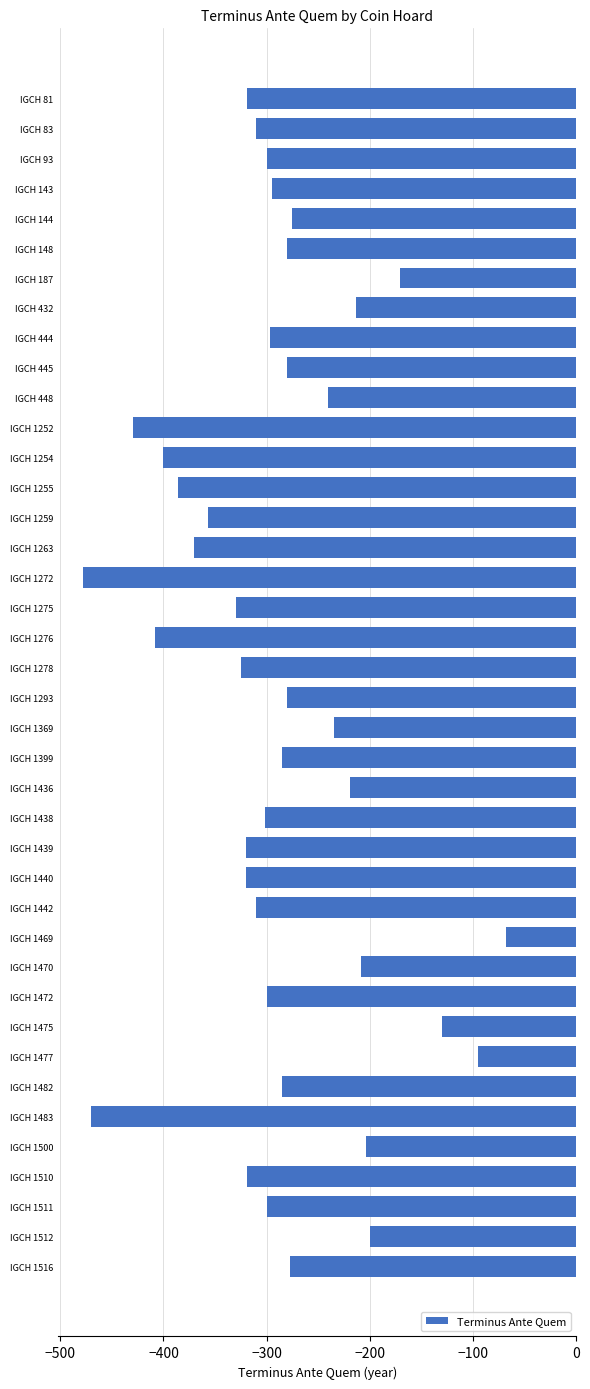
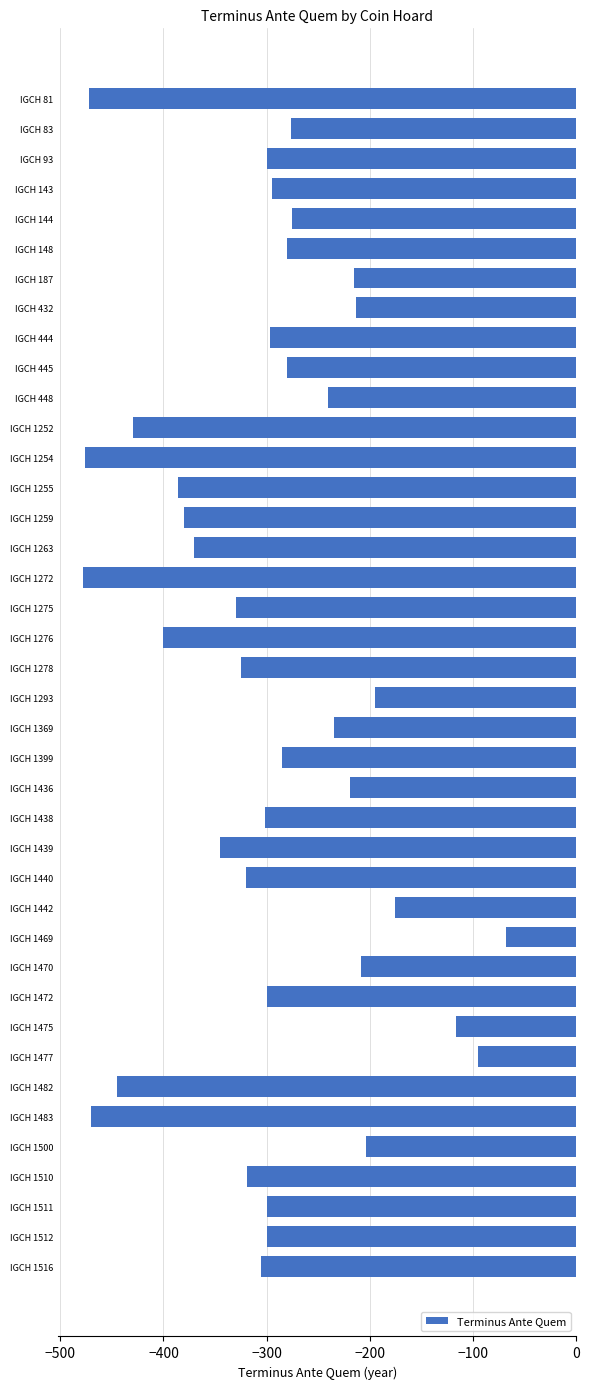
IGCH 81: -319 -> -472
IGCH 83: -310 -> -276
IGCH 187: -171 -> -215
IGCH 1254: -400 -> -476
IGCH 1259: -357 -> -380
IGCH 1276: -408 -> -400
IGCH 1293: -280 -> -195
IGCH 1439: -320 -> -345
IGCH 1442: -310 -> -176
IGCH 1475: -130 -> -116
IGCH 1482: -285 -> -445
IGCH 1512: -200 -> -300
IGCH 1516: -277 -> -305
